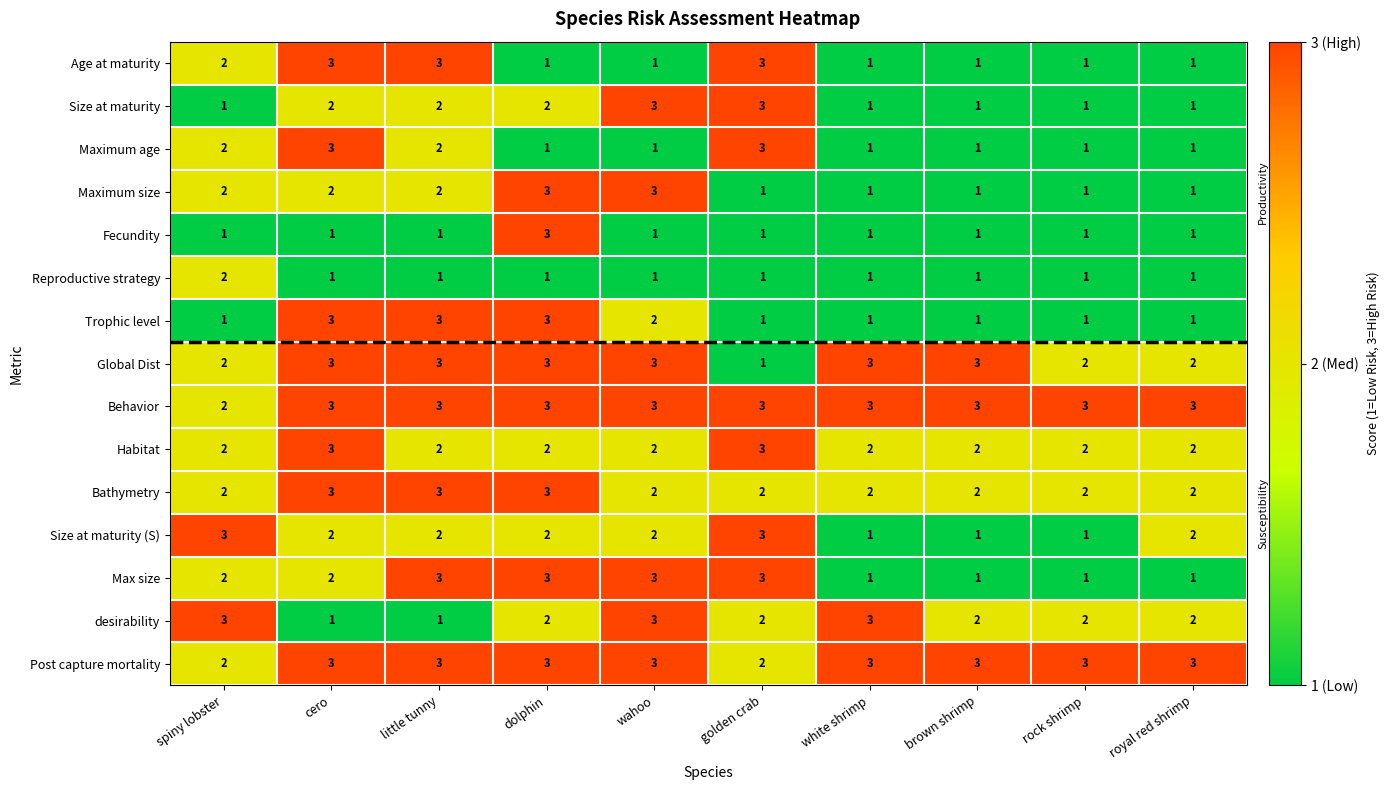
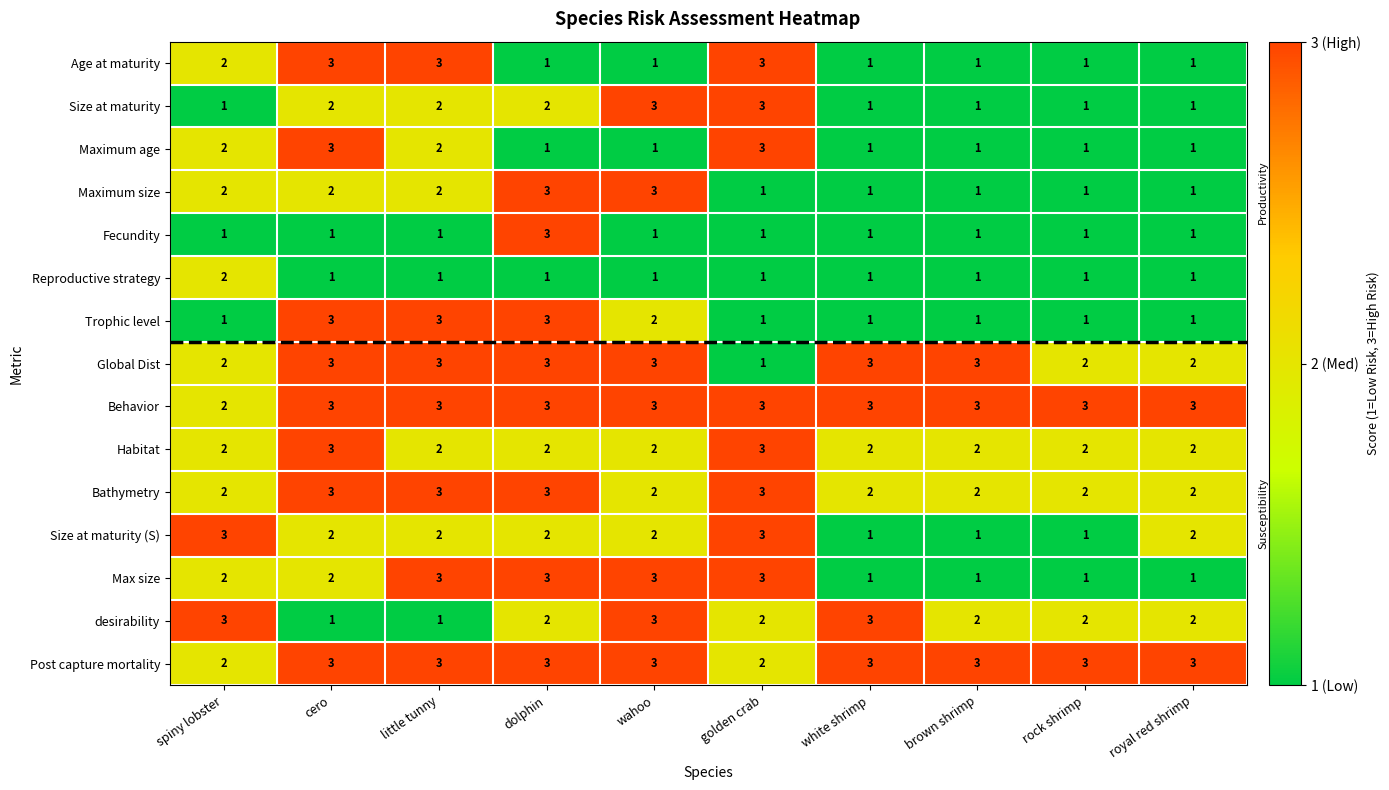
Bathymetry, golden crab: 2 -> 3
